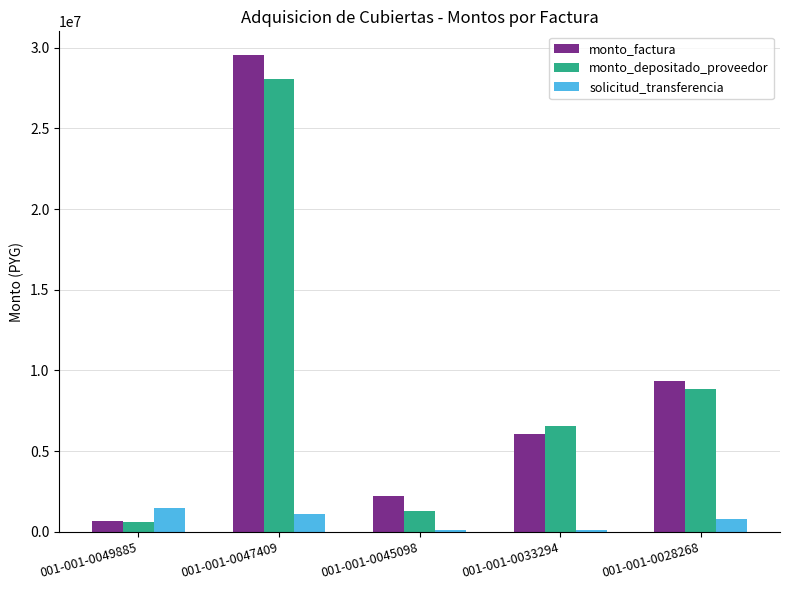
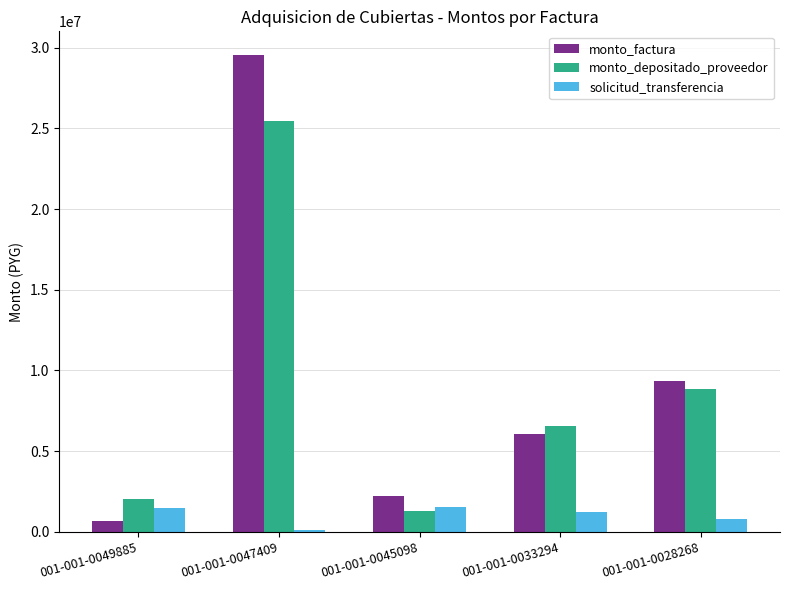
monto_depositado_proveedor, 001-001-0049885: 600000 -> 2000000
monto_depositado_proveedor, 001-001-0047409: 28100000 -> 25500000
solicitud_transferencia, 001-001-0047409: 1100000 -> 100000
solicitud_transferencia, 001-001-0045098: 100000 -> 1600000
solicitud_transferencia, 001-001-0033294: 100000 -> 1200000
